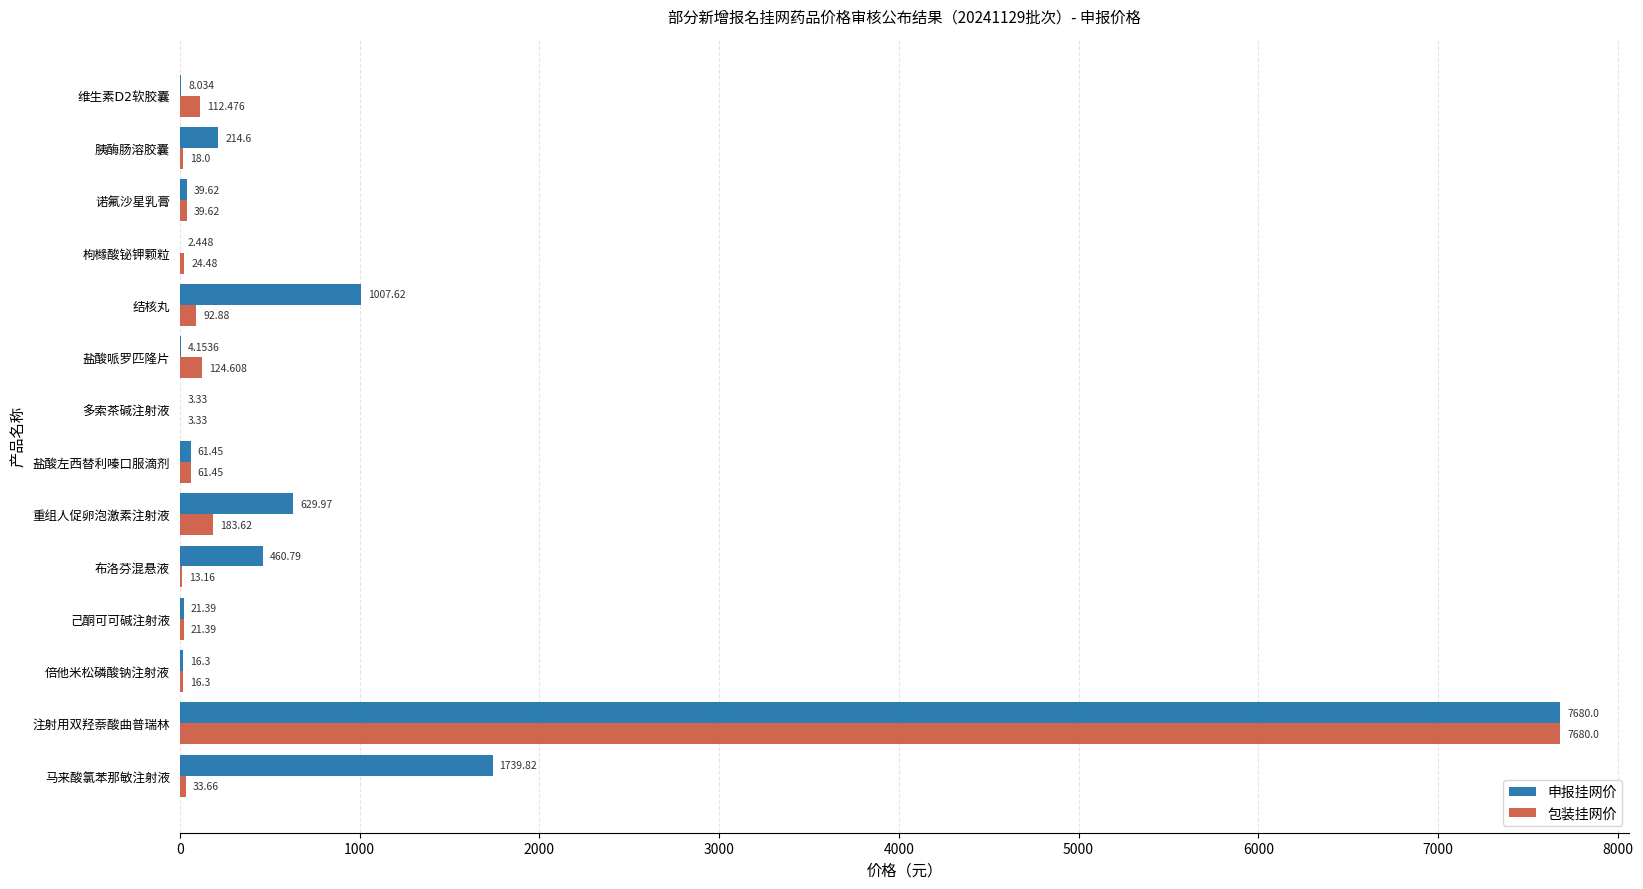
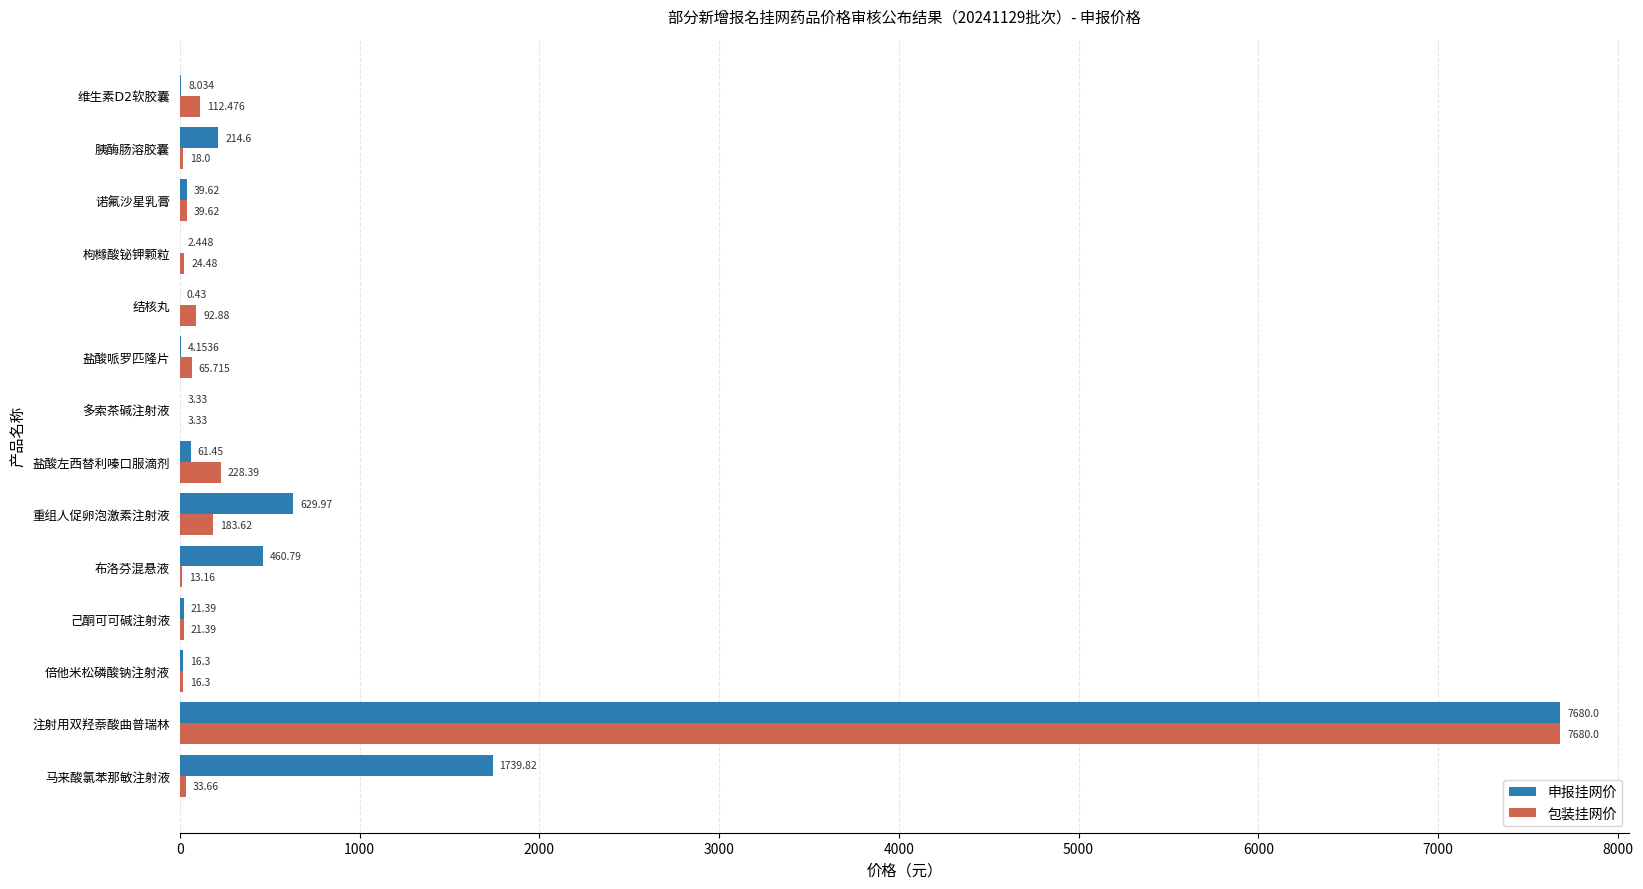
申报挂网价, 结核丸: 1007.62 -> 0.43
包装挂网价, 盐酸哌罗匹隆片: 124.608 -> 65.715
包装挂网价, 盐酸左西替利嗪口服滴剂: 61.45 -> 228.39
